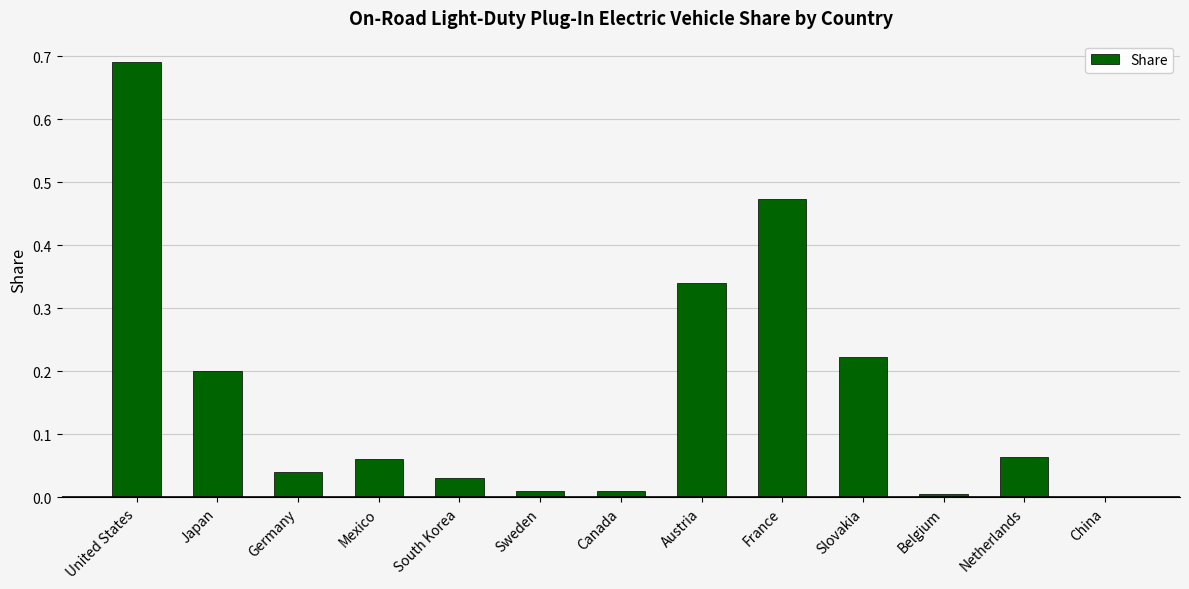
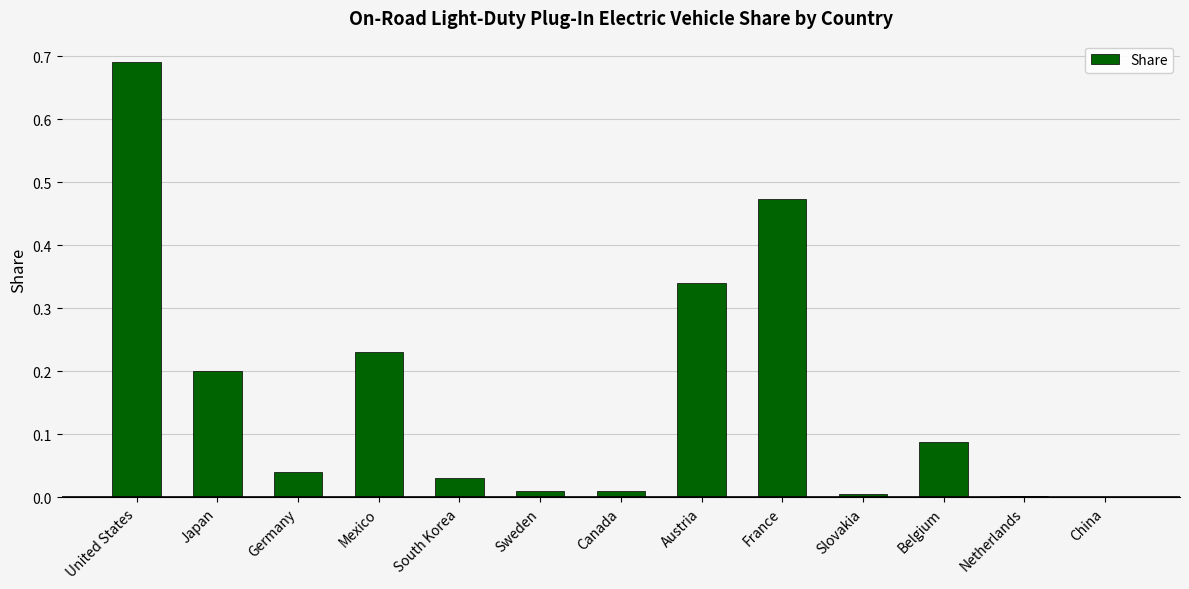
Mexico: 0.06 -> 0.23
Slovakia: 0.22 -> 0.01
Belgium: 0.01 -> 0.09
Netherlands: 0.06 -> 0.00
